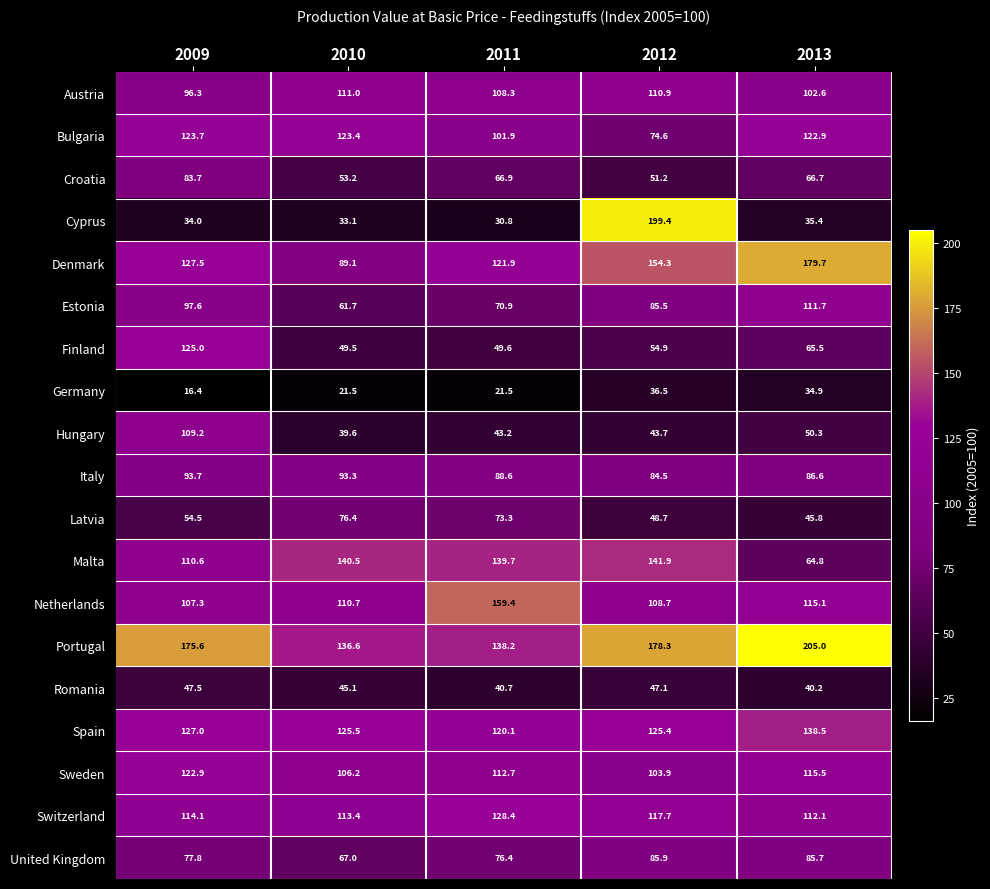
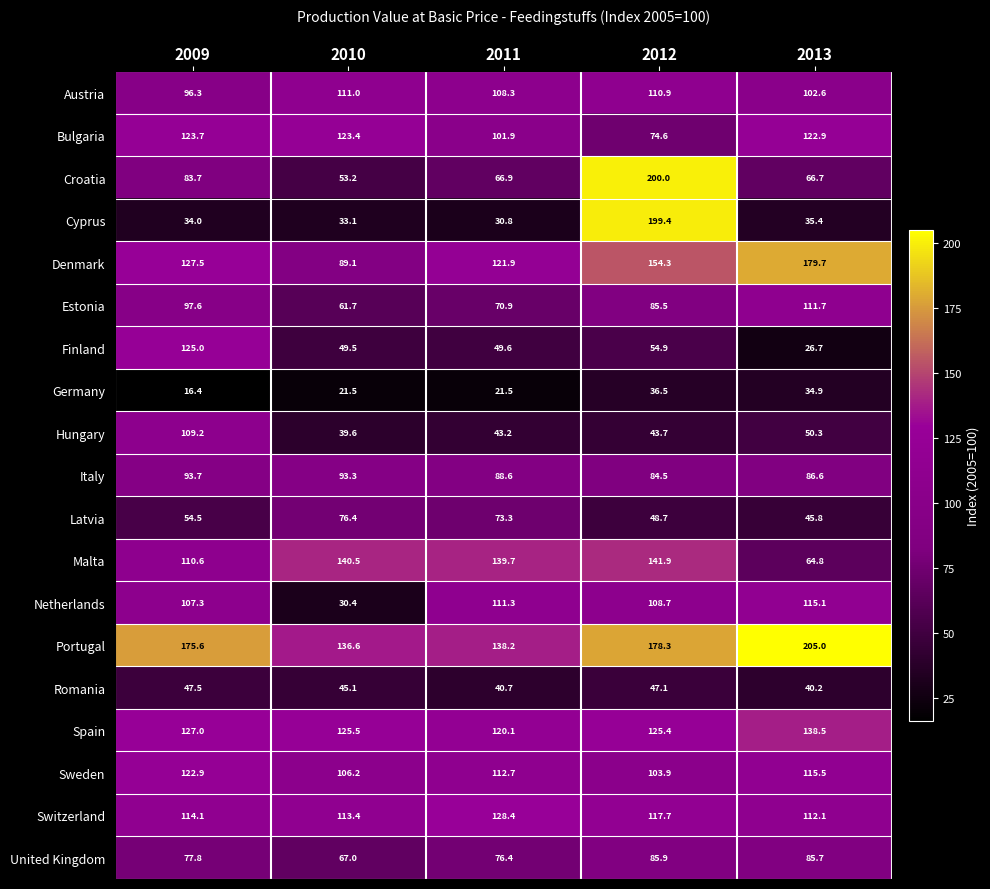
Croatia, 2012: 51.2 -> 200.0
Finland, 2013: 65.5 -> 26.7
Netherlands, 2010: 110.7 -> 30.4
Netherlands, 2011: 159.4 -> 111.3
